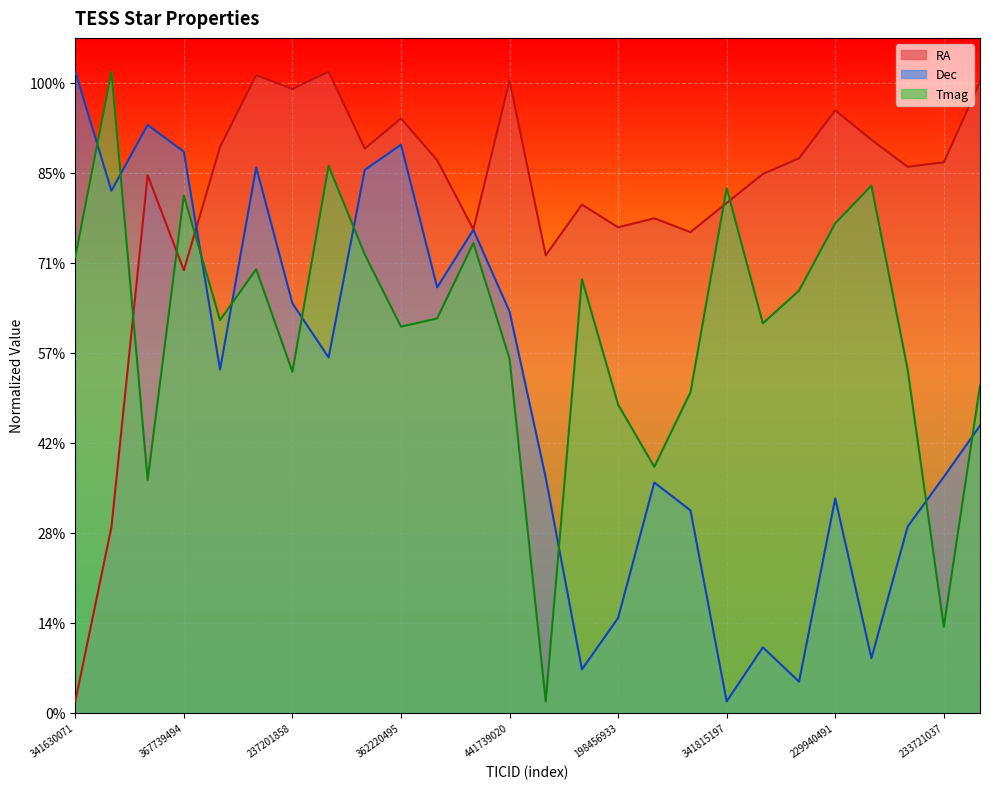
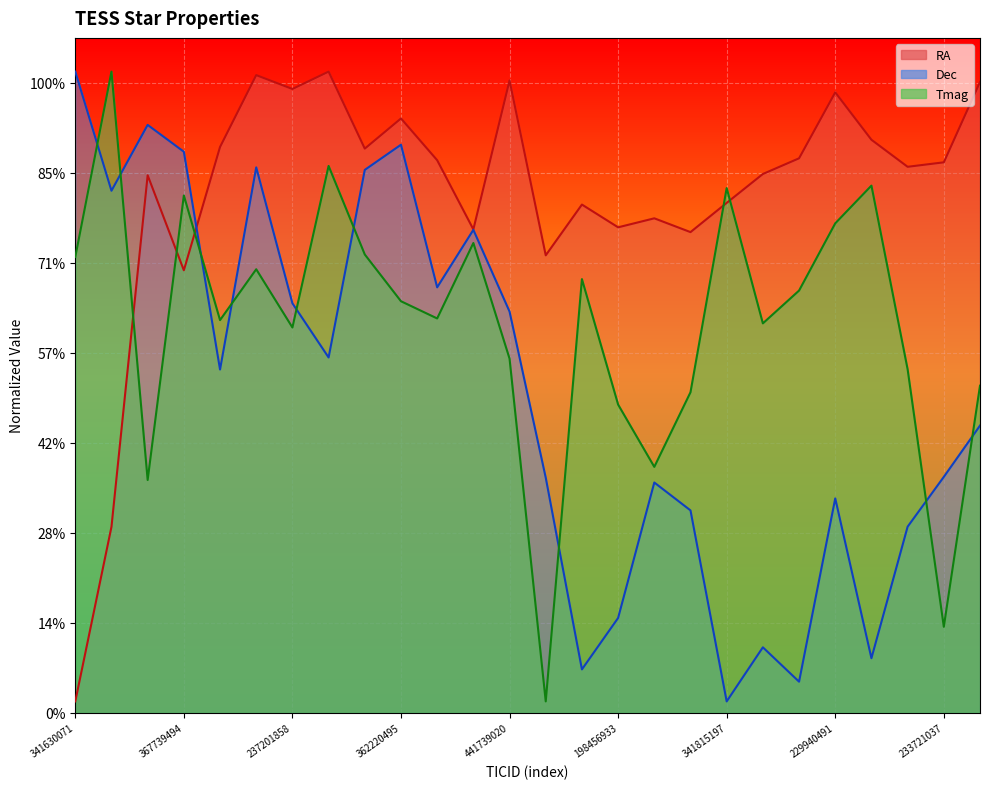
Tmag, 237201858: 54% -> 61%
Tmag, 362220495: 61% -> 65%
RA, 229940491: 96% -> 98%
